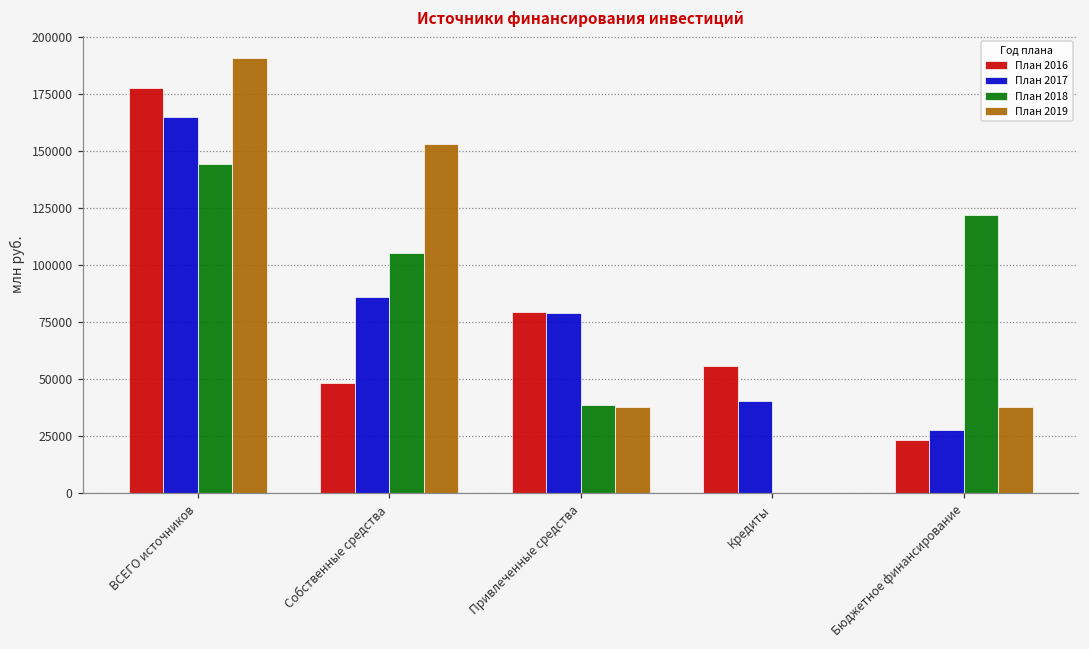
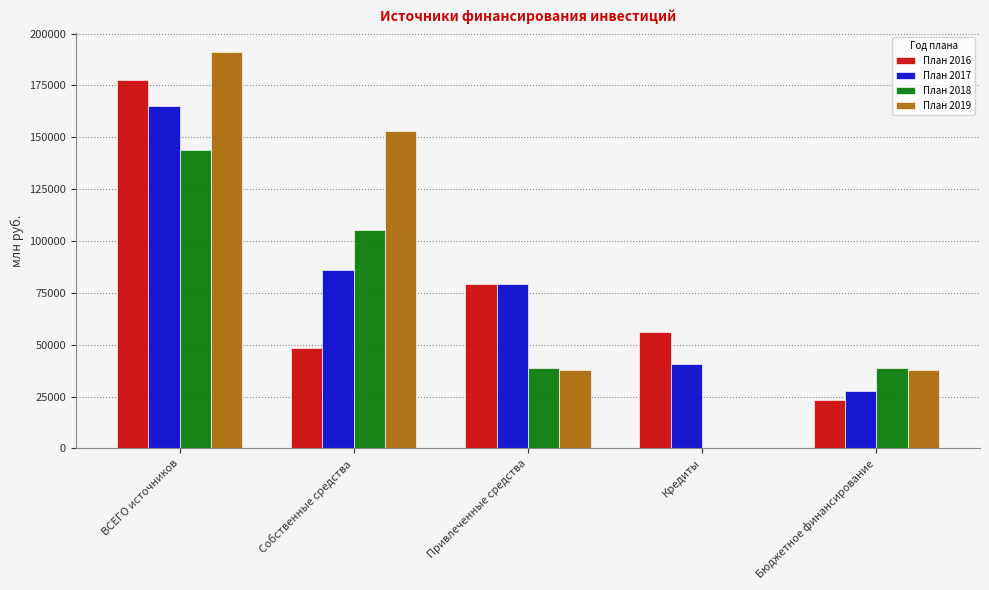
План 2018, Бюджетное финансирование: 122000 -> 39000
